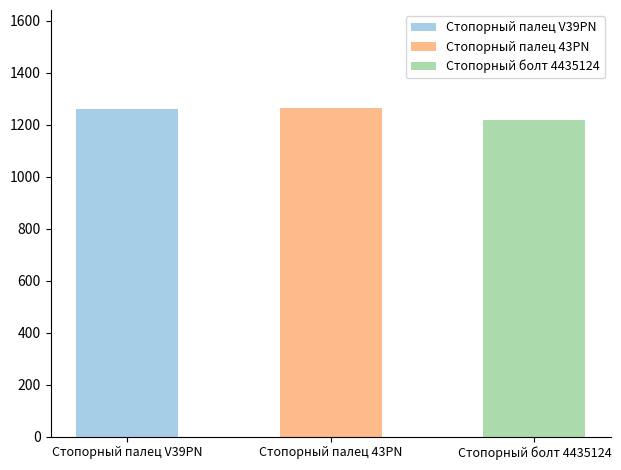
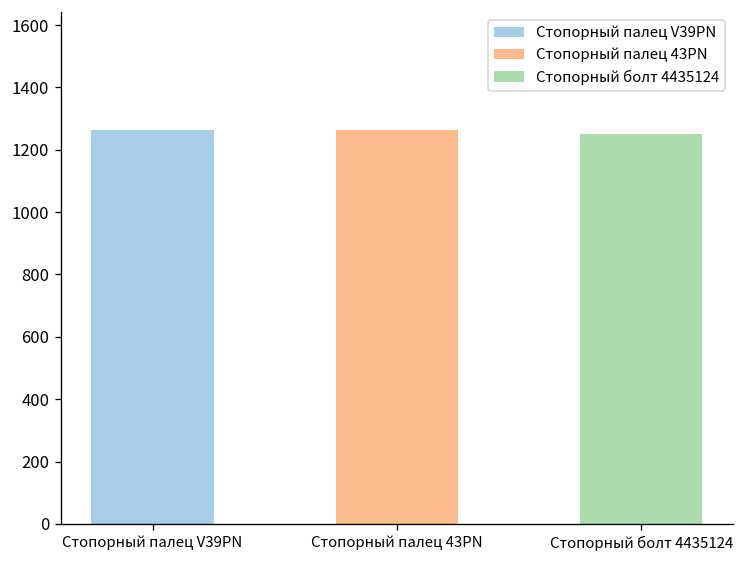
Стопорный болт 4435124, Стопорный болт 4435124: 1220 -> 1250
